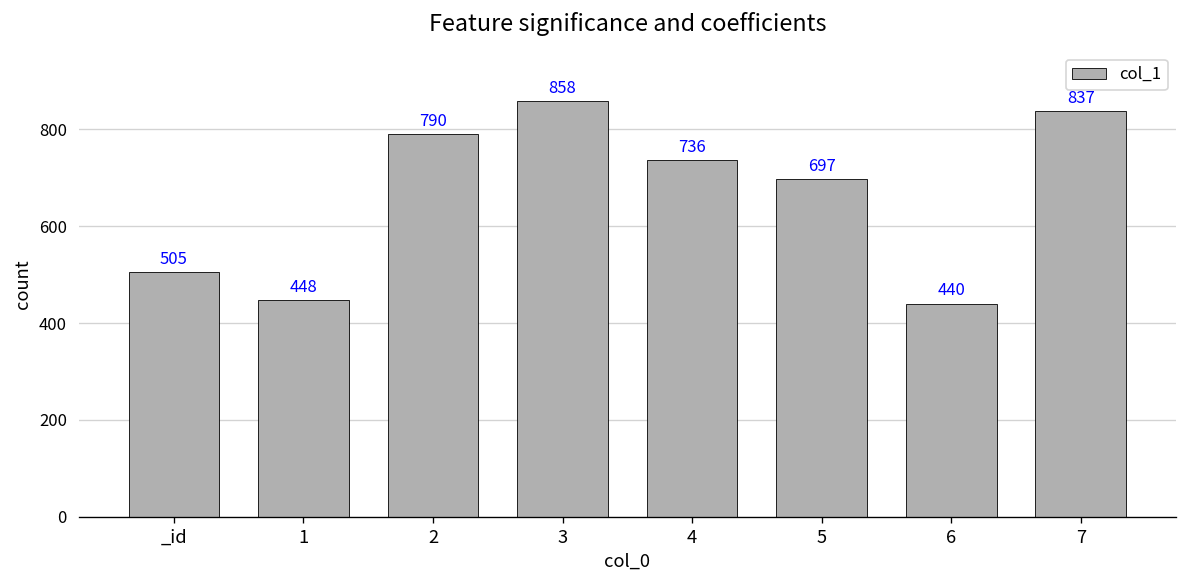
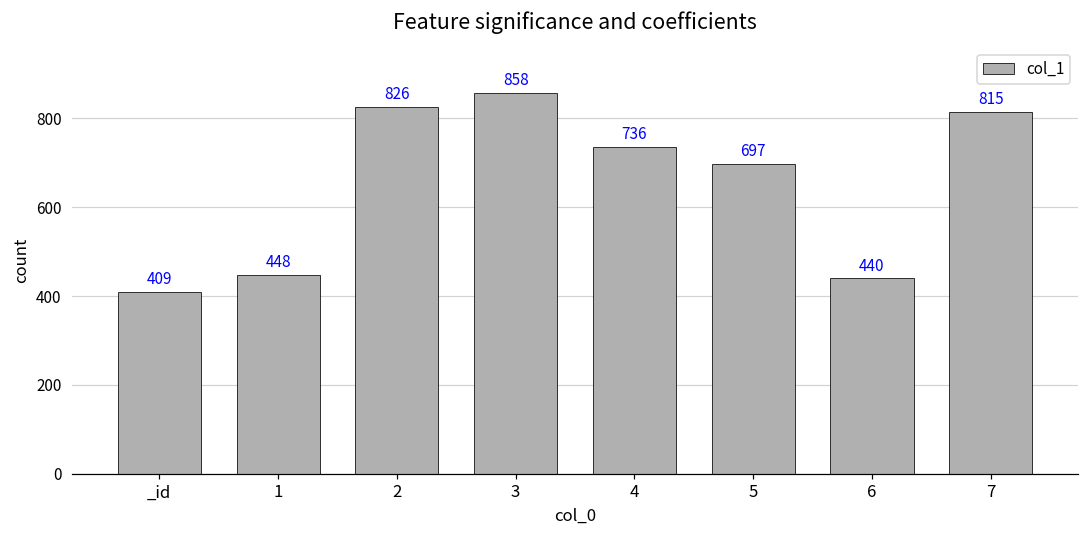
_id: 505 -> 409
2: 790 -> 826
7: 837 -> 815
